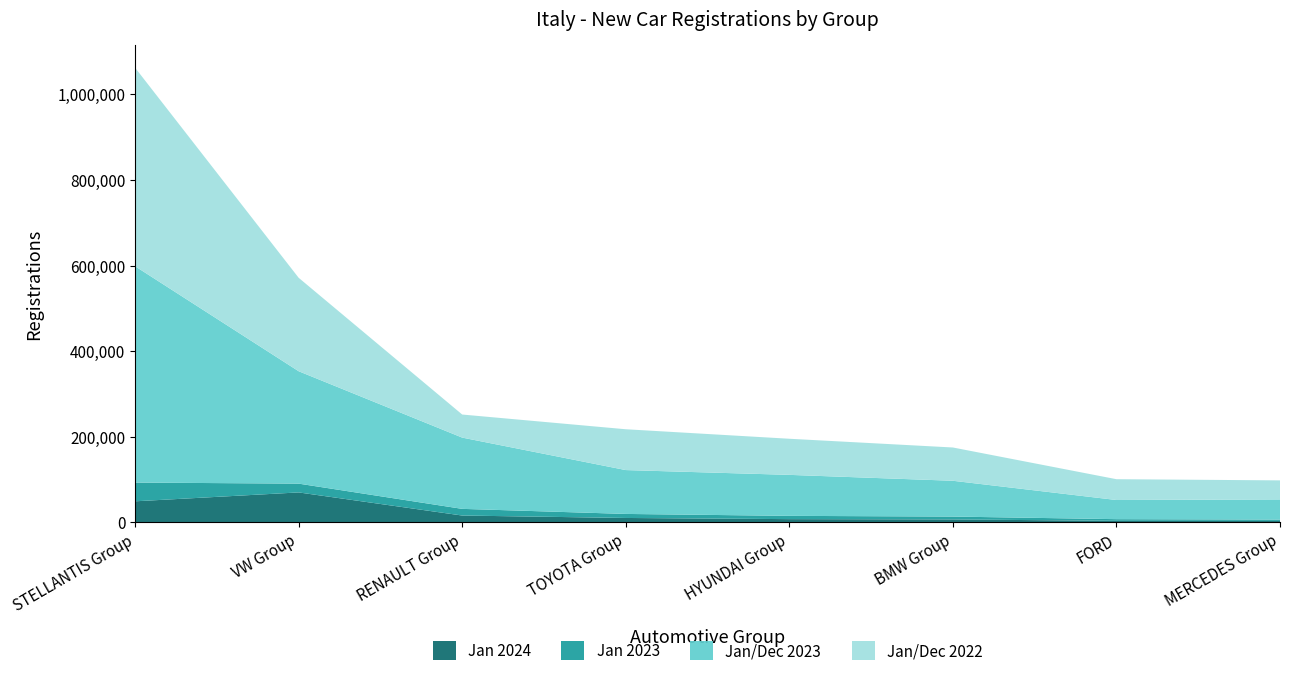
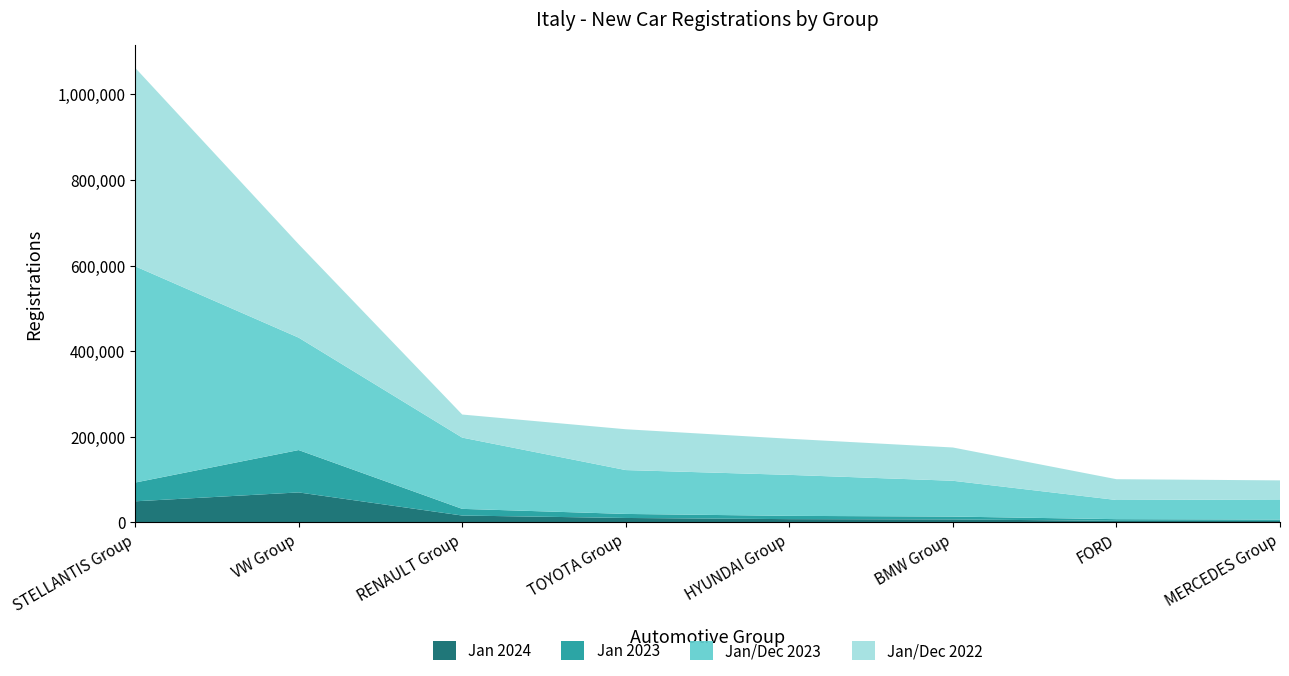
Jan 2023, VW Group: 20,000 -> 100,000
